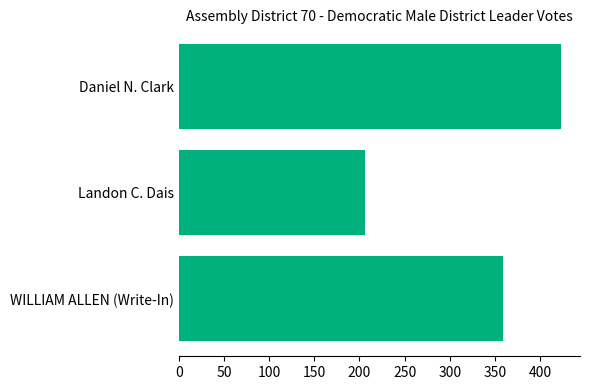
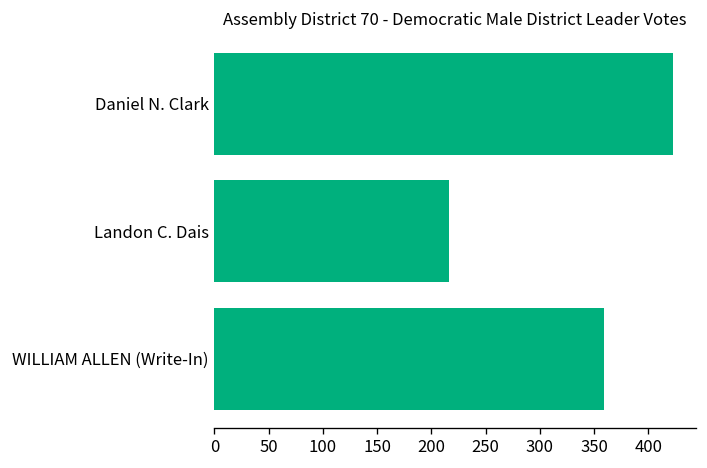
Landon C. Dais: 210 -> 220
